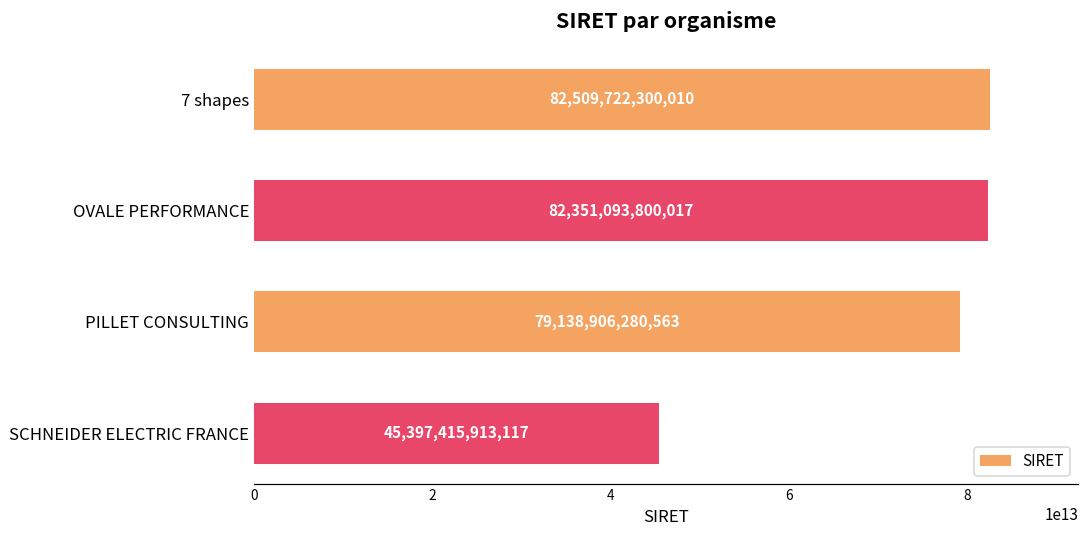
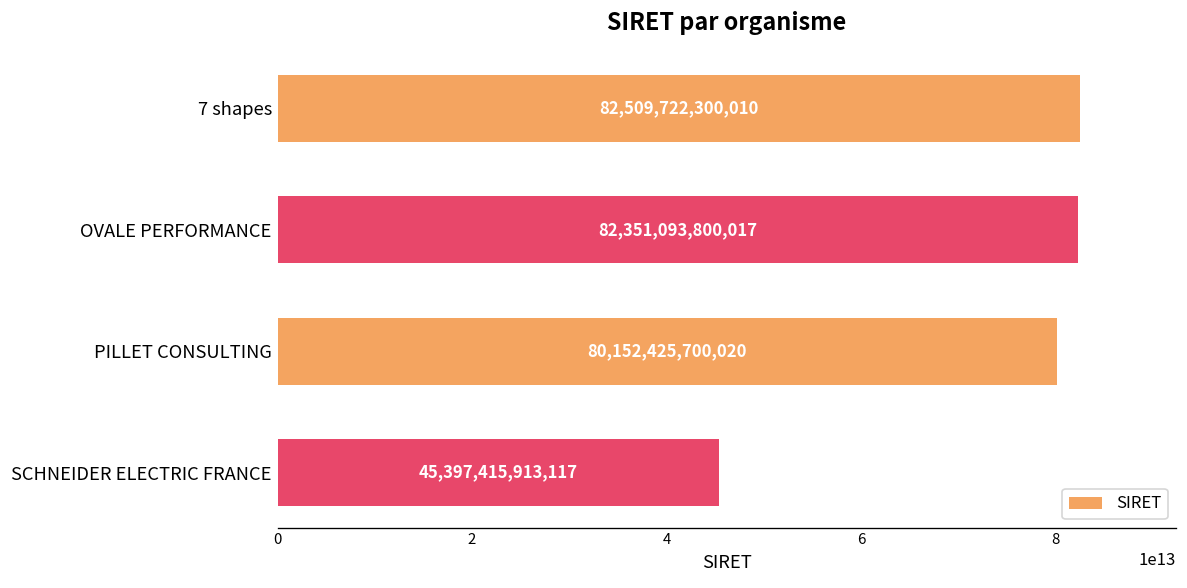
PILLET CONSULTING: 79,138,906,280,563 -> 80,152,425,700,020
